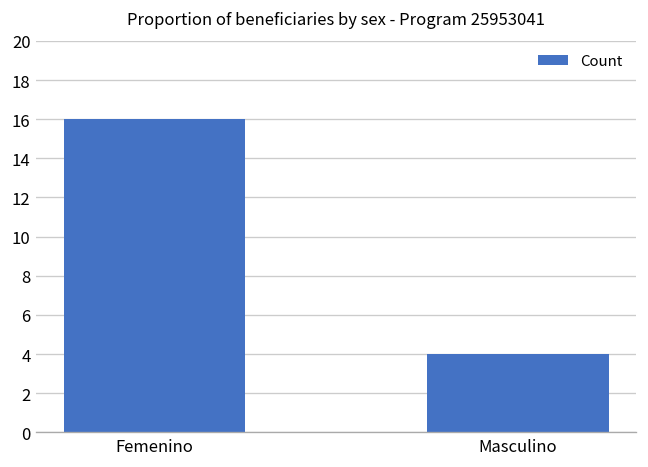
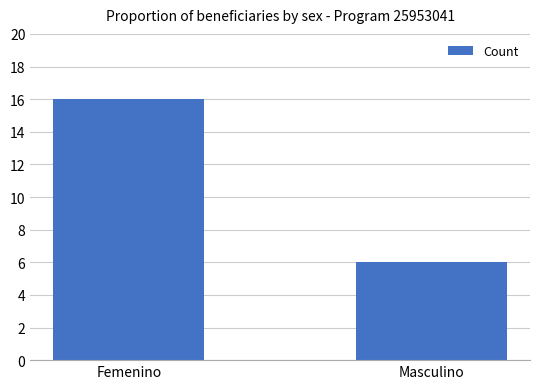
Masculino: 4 -> 6
